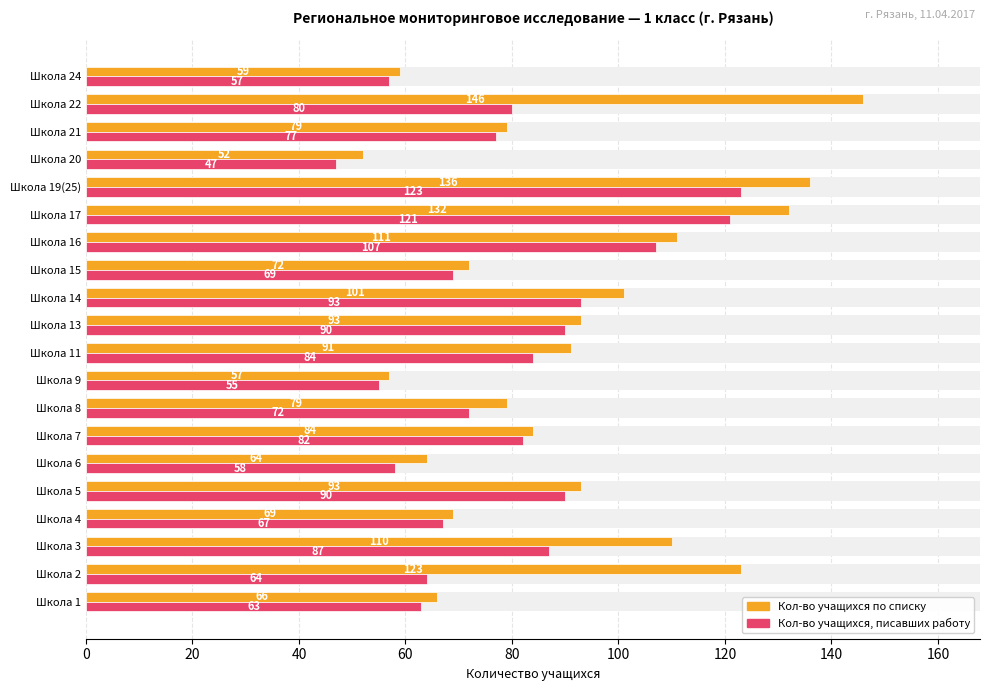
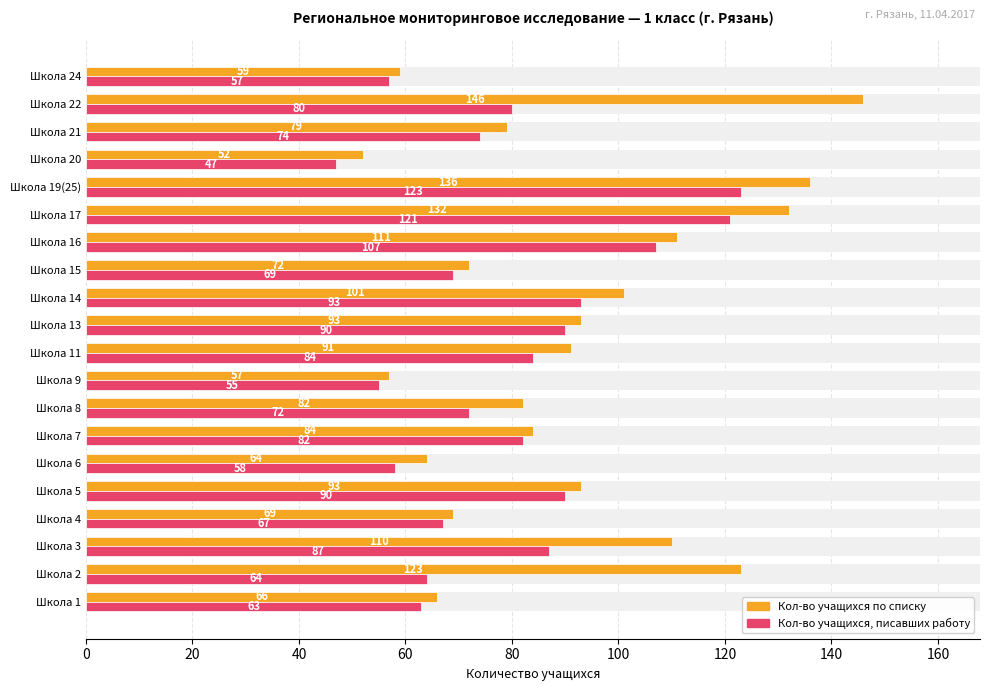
Кол-во учащихся, писавших работу, Школа 21: 77 -> 74
Кол-во учащихся по списку, Школа 8: 79 -> 82
